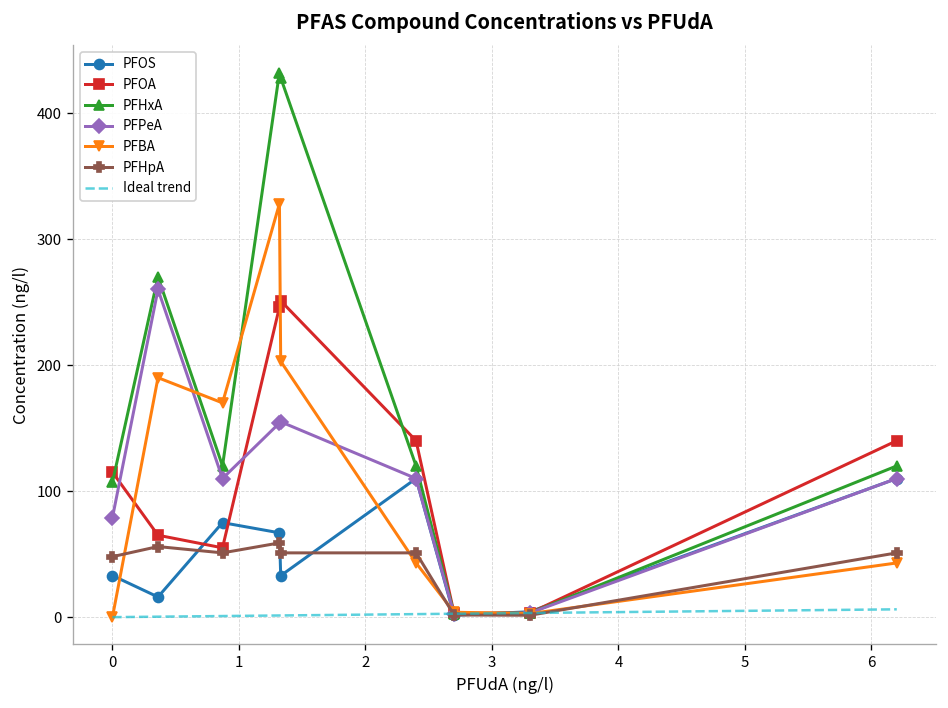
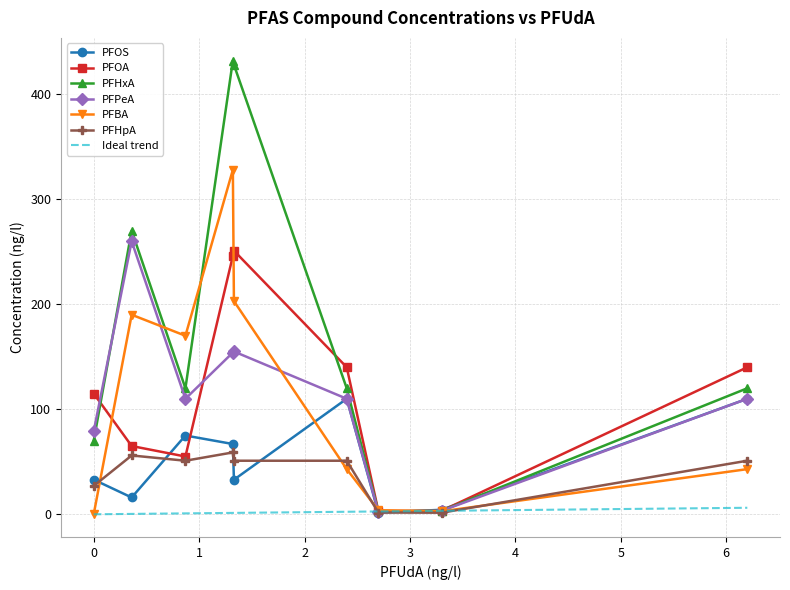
PFHxA, 0: 107 -> 70
PFHpA, 0: 48 -> 27
